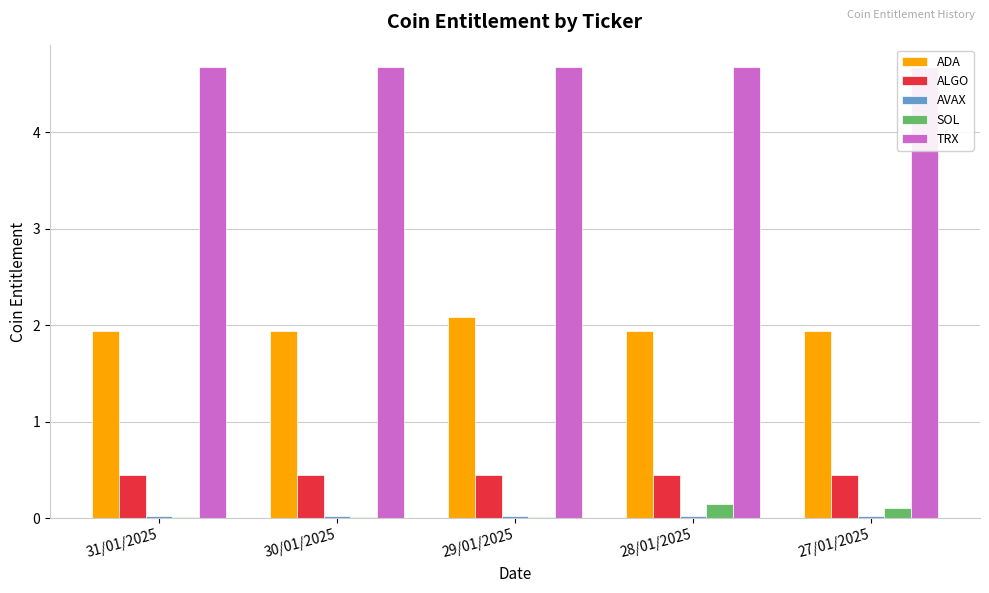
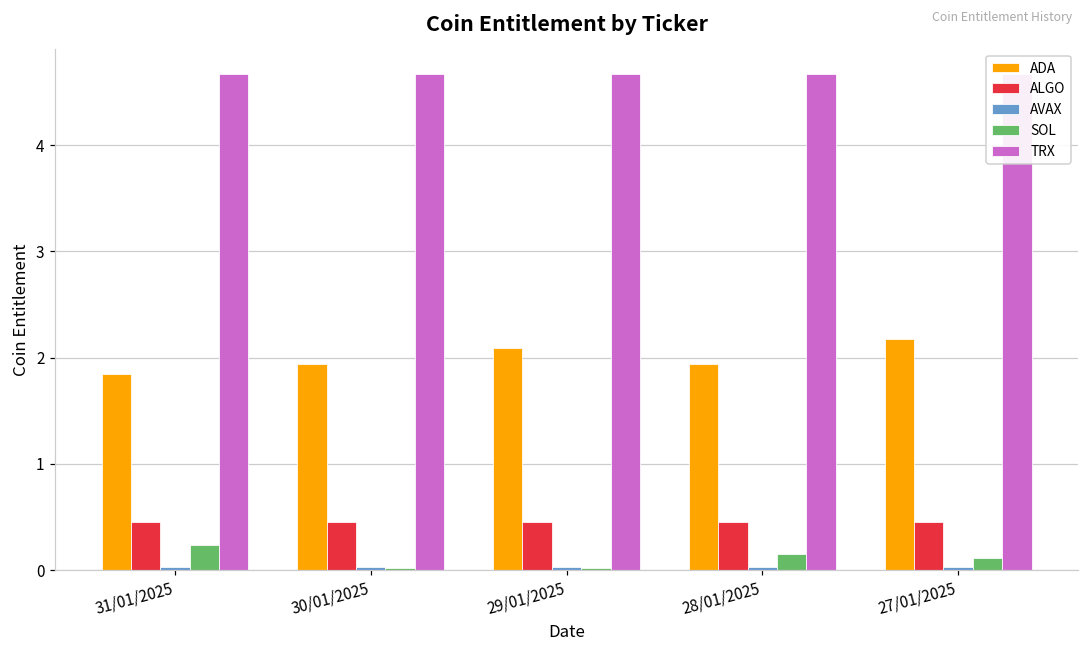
ADA, 31/01/2025: 1.9 -> 1.8
SOL, 31/01/2025: 0.0 -> 0.2
ADA, 27/01/2025: 1.9 -> 2.2
